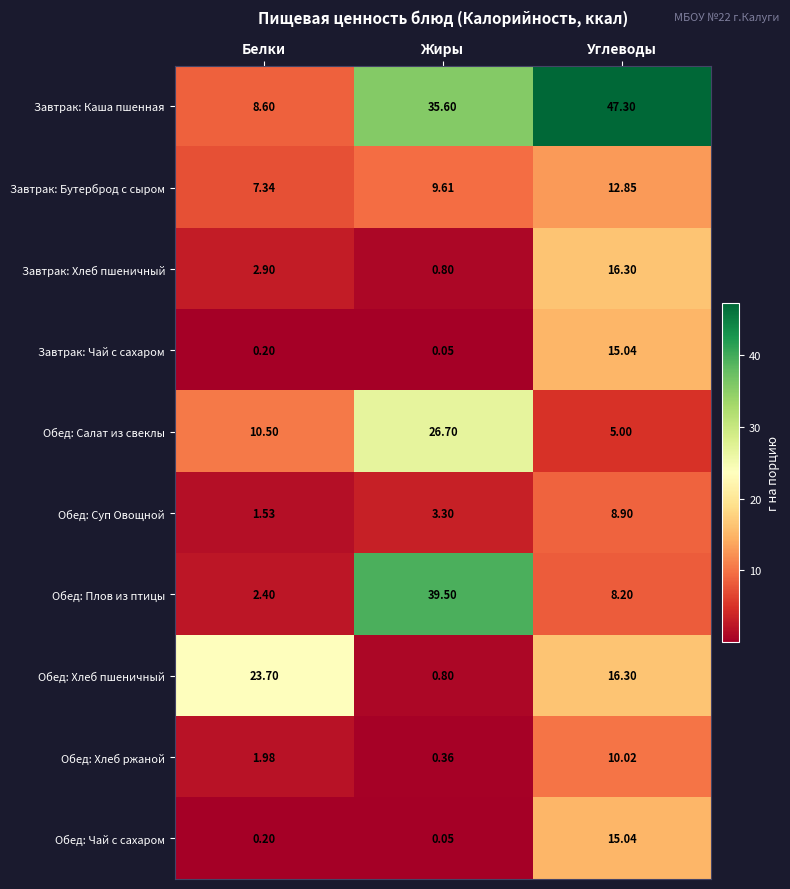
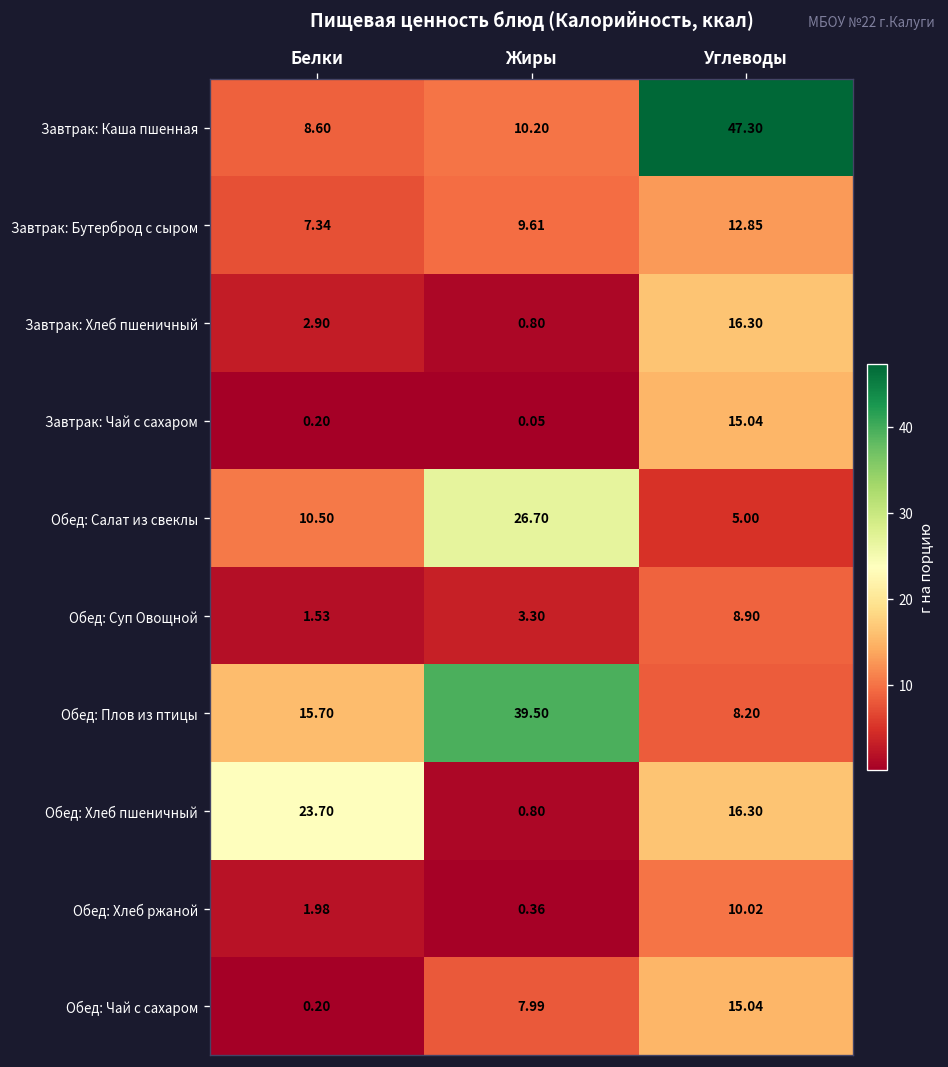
Завтрак: Каша пшенная, Жиры: 35.60 -> 10.20
Обед: Плов из птицы, Белки: 2.40 -> 15.70
Обед: Чай с сахаром, Жиры: 0.05 -> 7.99
